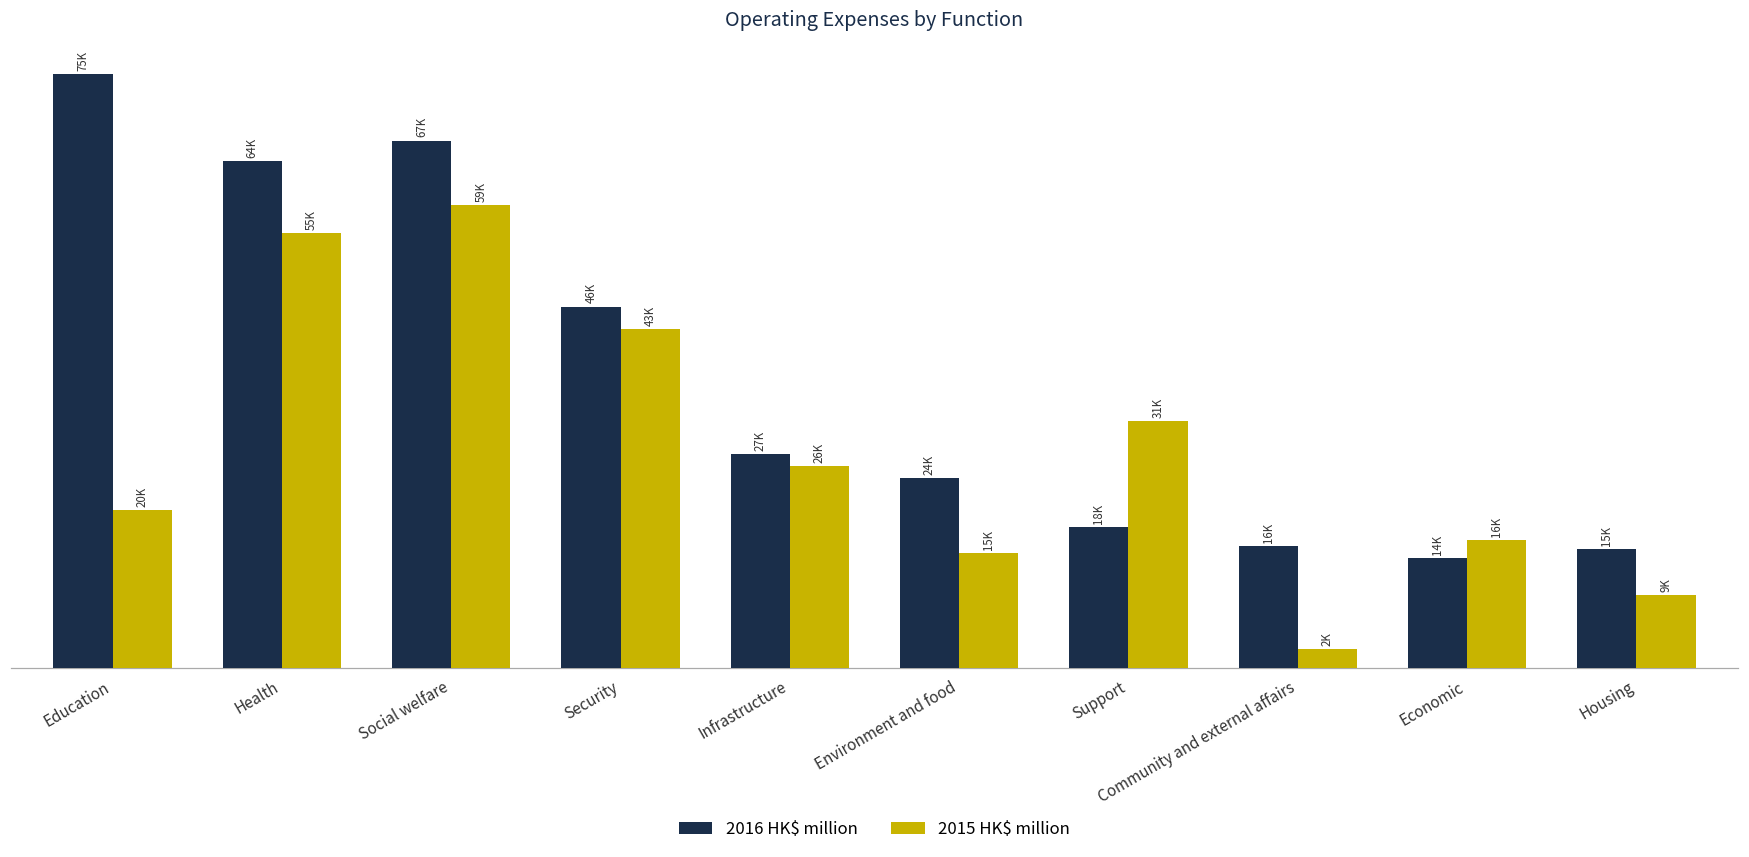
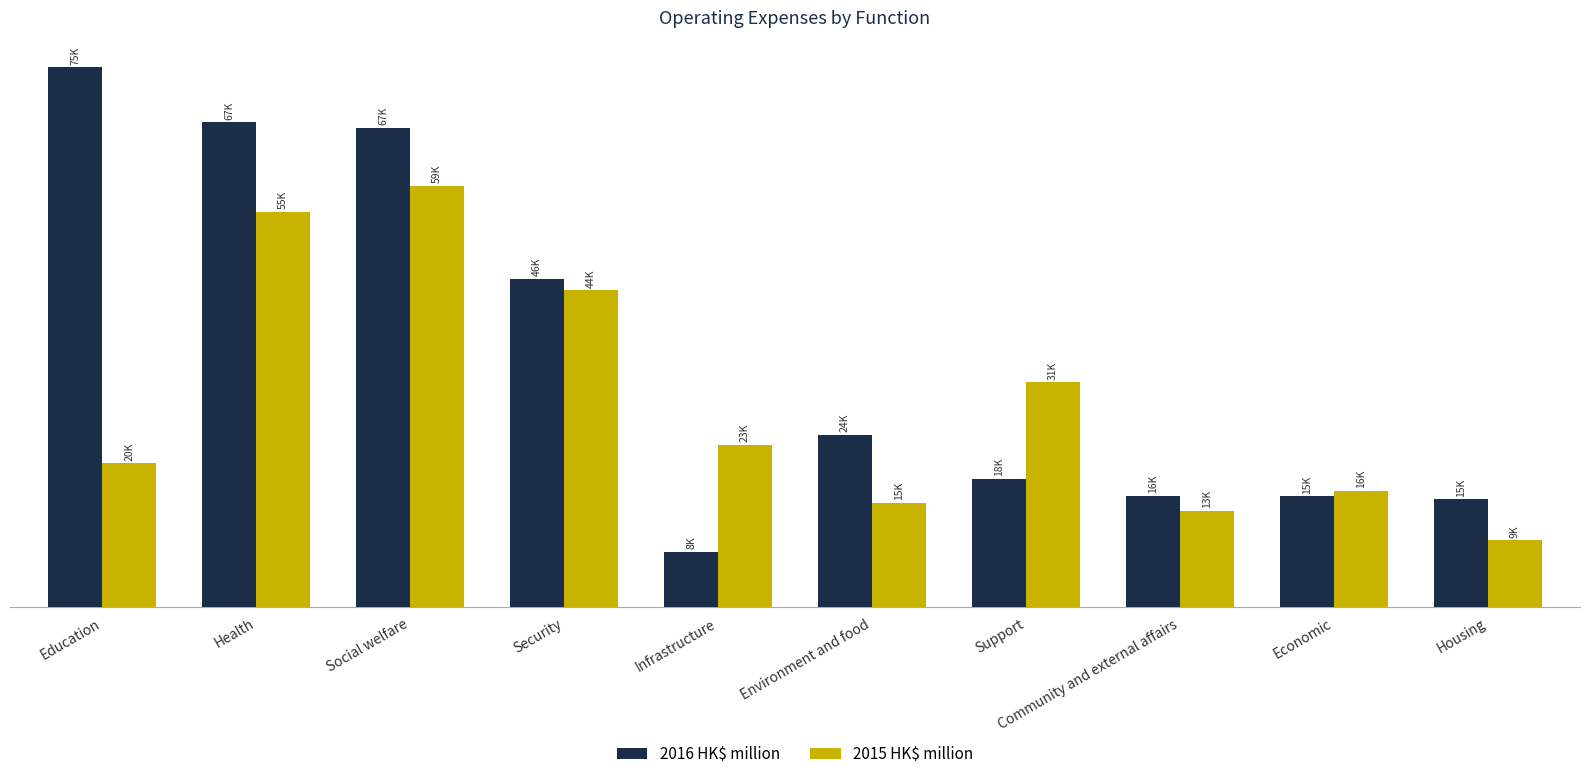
2016 HK$ million, Health: 64K -> 67K
2015 HK$ million, Security: 43K -> 44K
2016 HK$ million, Infrastructure: 27K -> 8K
2015 HK$ million, Infrastructure: 26K -> 23K
2015 HK$ million, Community and external affairs: 2K -> 13K
2016 HK$ million, Economic: 14K -> 15K
